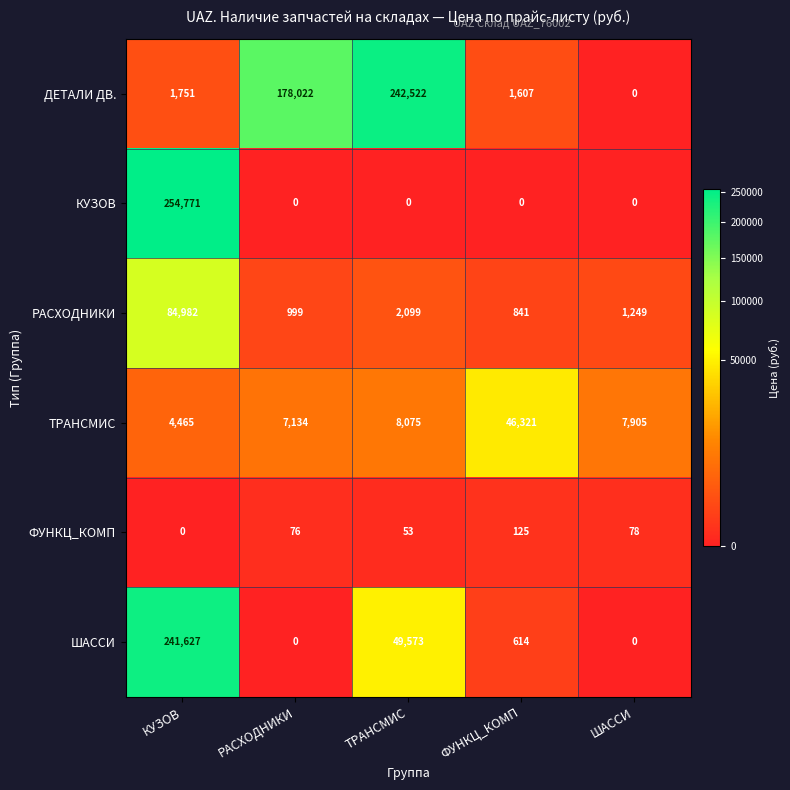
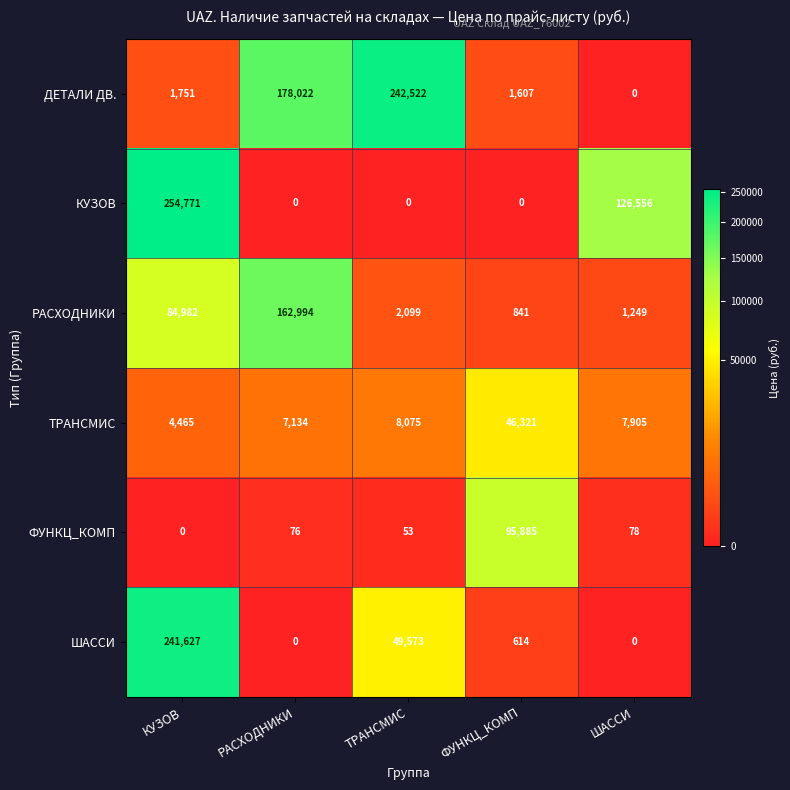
КУЗОВ, ШАССИ: 0 -> 126,556
РАСХОДНИКИ, РАСХОДНИКИ: 999 -> 162,994
ФУНКЦ_КОМП, ФУНКЦ_КОМП: 125 -> 95,885
